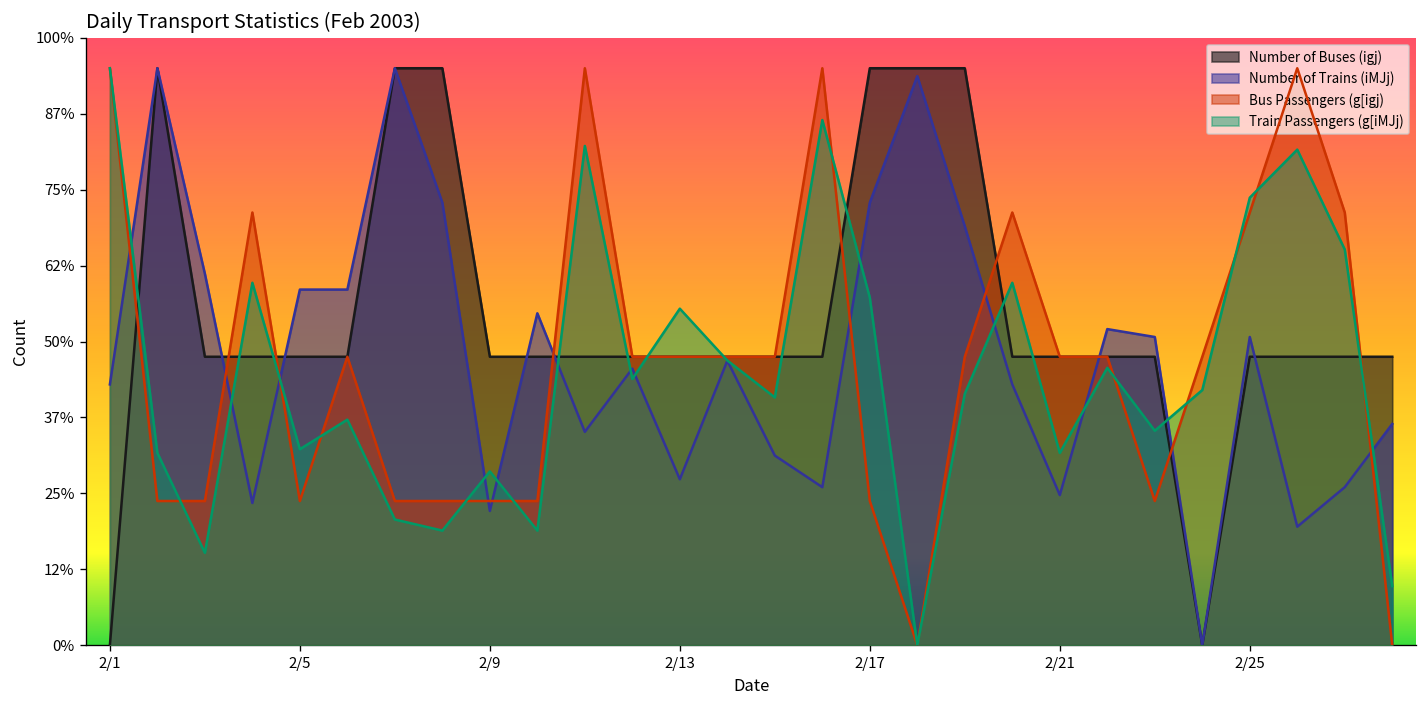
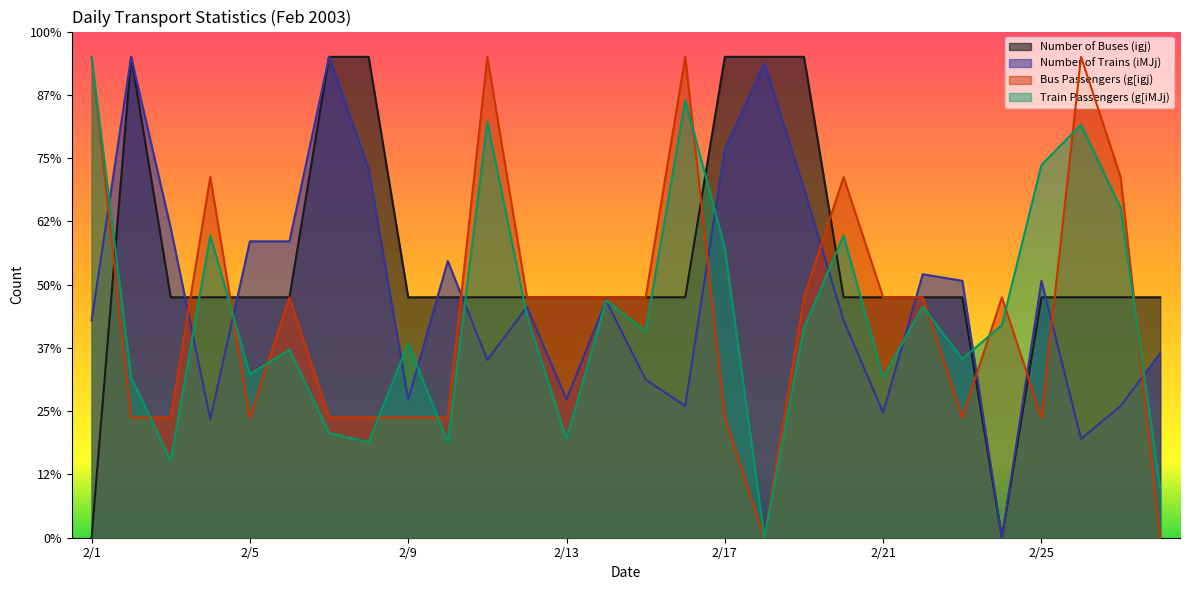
Number of Trains (iMJj), 2/9: 22% -> 27%
Train Passengers (g[iMJj), 2/9: 29% -> 38%
Train Passengers (g[iMJj), 2/13: 55% -> 19%
Number of Trains (iMJj), 2/17: 73% -> 77%
Bus Passengers (g[igj), 2/25: 71% -> 24%
